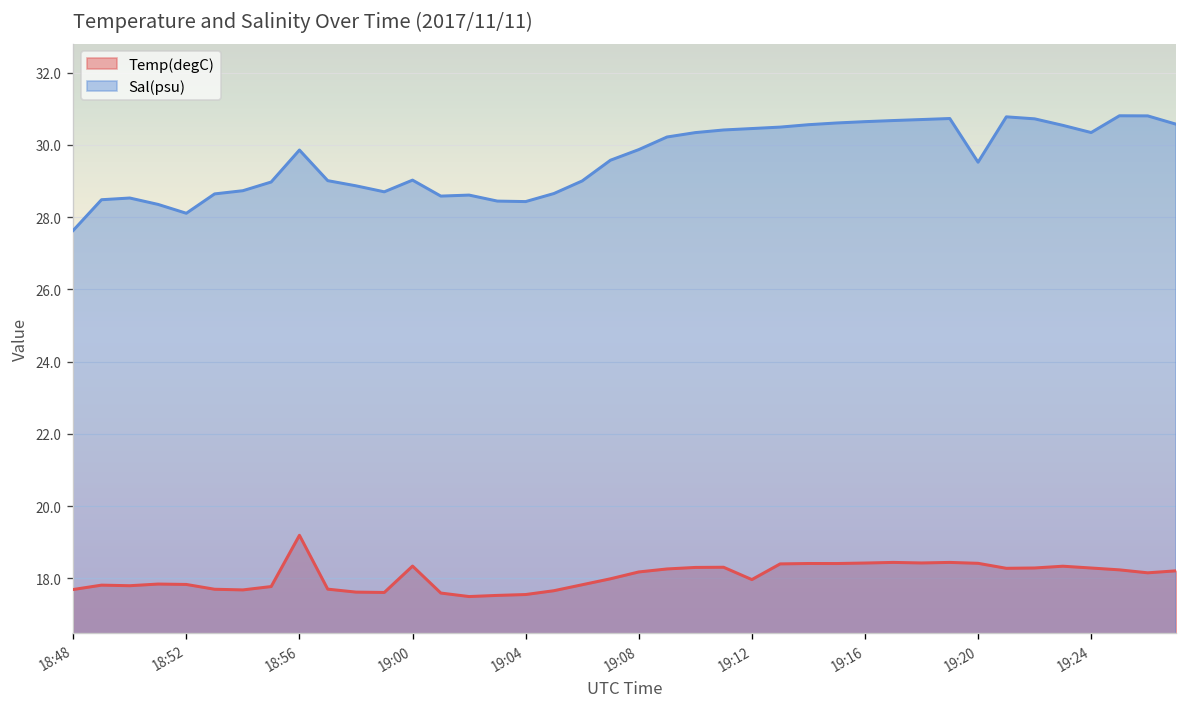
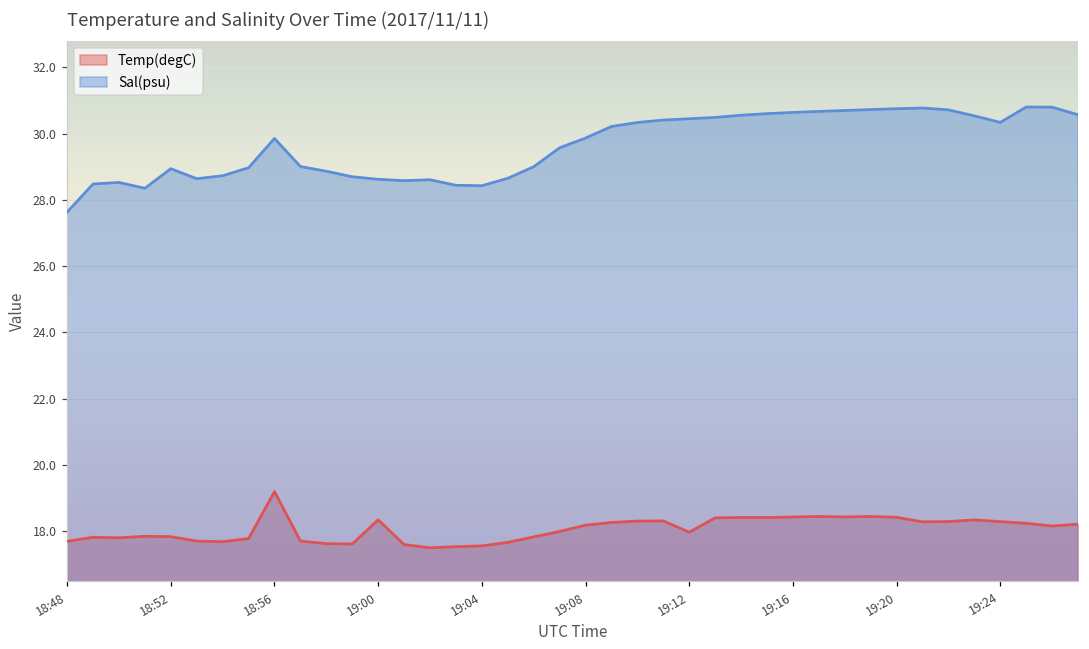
Sal(psu), 18:52: 28.1 -> 28.9
Sal(psu), 19:00: 29.0 -> 28.6
Sal(psu), 19:20: 29.5 -> 30.8
